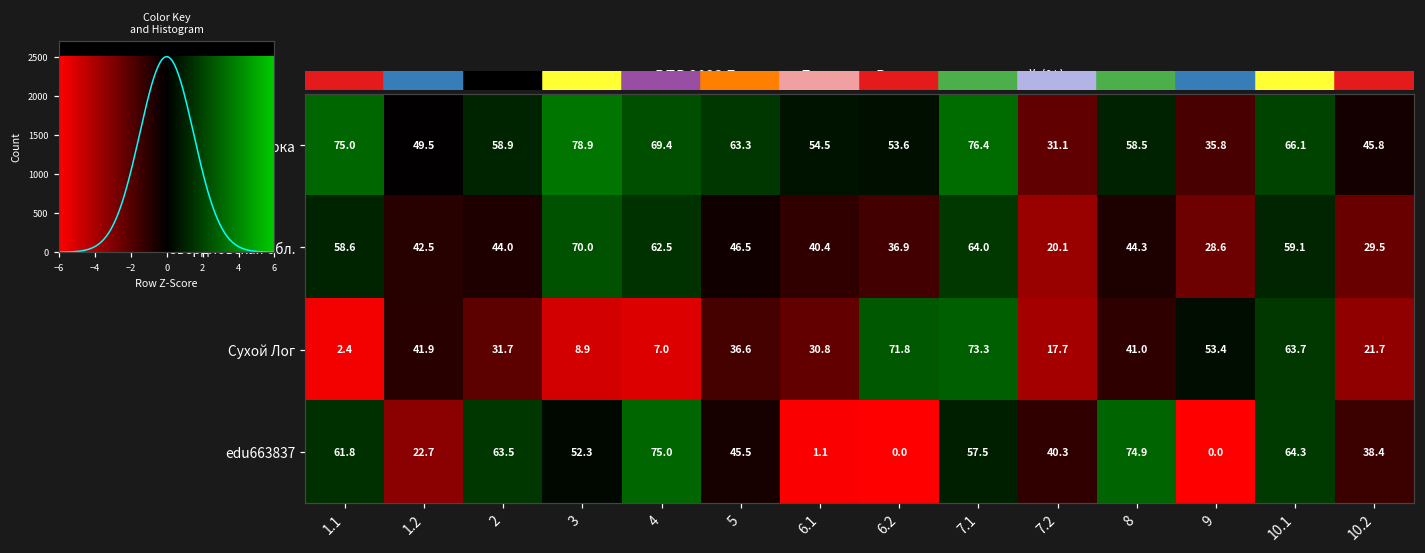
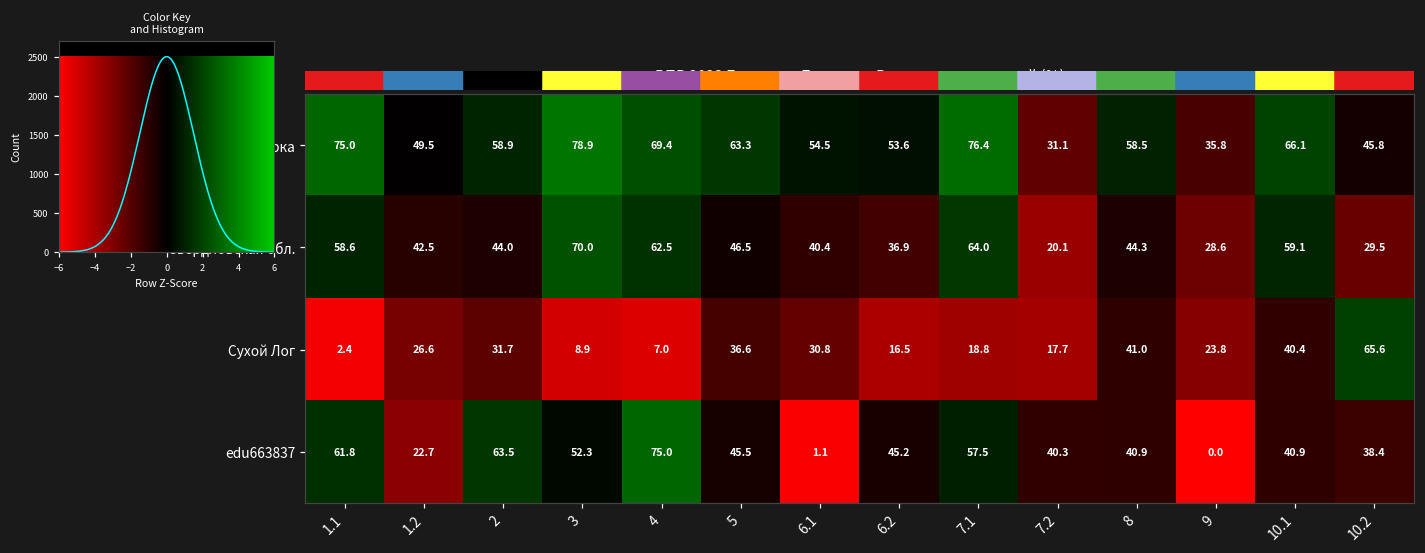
ВПР 2023 Биология 7 класс — Выполнение заданий (%), Сухой Лог, 1.2: 41.9 -> 26.6
ВПР 2023 Биология 7 класс — Выполнение заданий (%), Сухой Лог, 6.2: 71.8 -> 16.5
ВПР 2023 Биология 7 класс — Выполнение заданий (%), Сухой Лог, 7.1: 73.3 -> 18.8
ВПР 2023 Биология 7 класс — Выполнение заданий (%), Сухой Лог, 9: 53.4 -> 23.8
ВПР 2023 Биология 7 класс — Выполнение заданий (%), Сухой Лог, 10.1: 63.7 -> 40.4
ВПР 2023 Биология 7 класс — Выполнение заданий (%), Сухой Лог, 10.2: 21.7 -> 65.6
ВПР 2023 Биология 7 класс — Выполнение заданий (%), edu663837, 6.2: 0.0 -> 45.2
ВПР 2023 Биология 7 класс — Выполнение заданий (%), edu663837, 8: 74.9 -> 40.9
ВПР 2023 Биология 7 класс — Выполнение заданий (%), edu663837, 10.1: 64.3 -> 40.9
